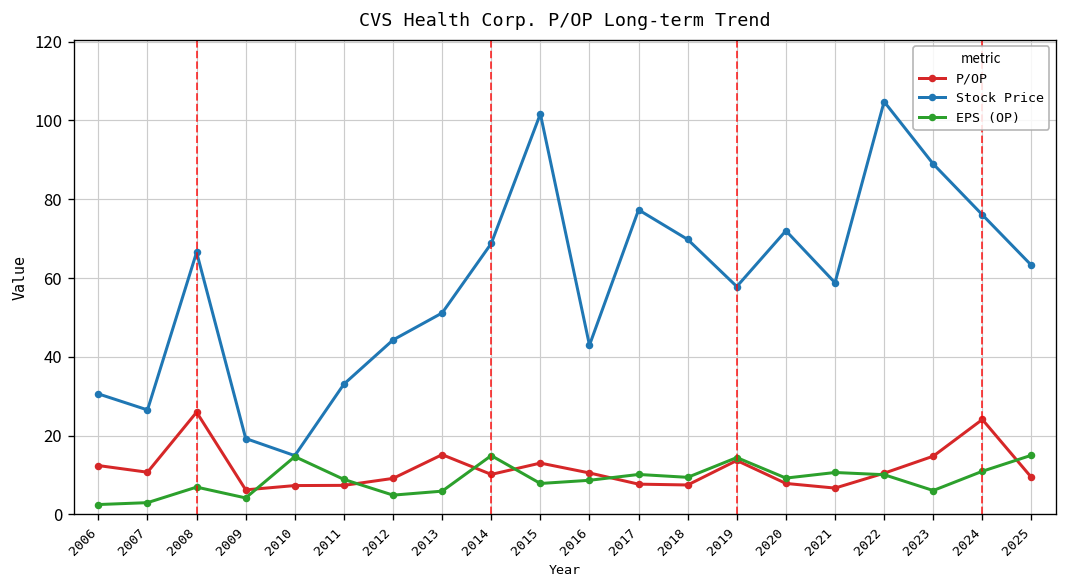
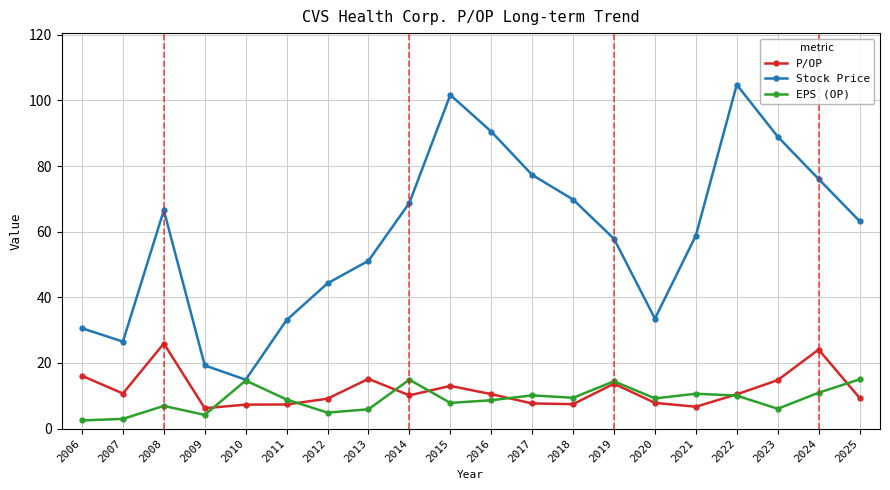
P/OP, 2006: 12 -> 16
Stock Price, 2016: 43 -> 91
Stock Price, 2020: 72 -> 34
